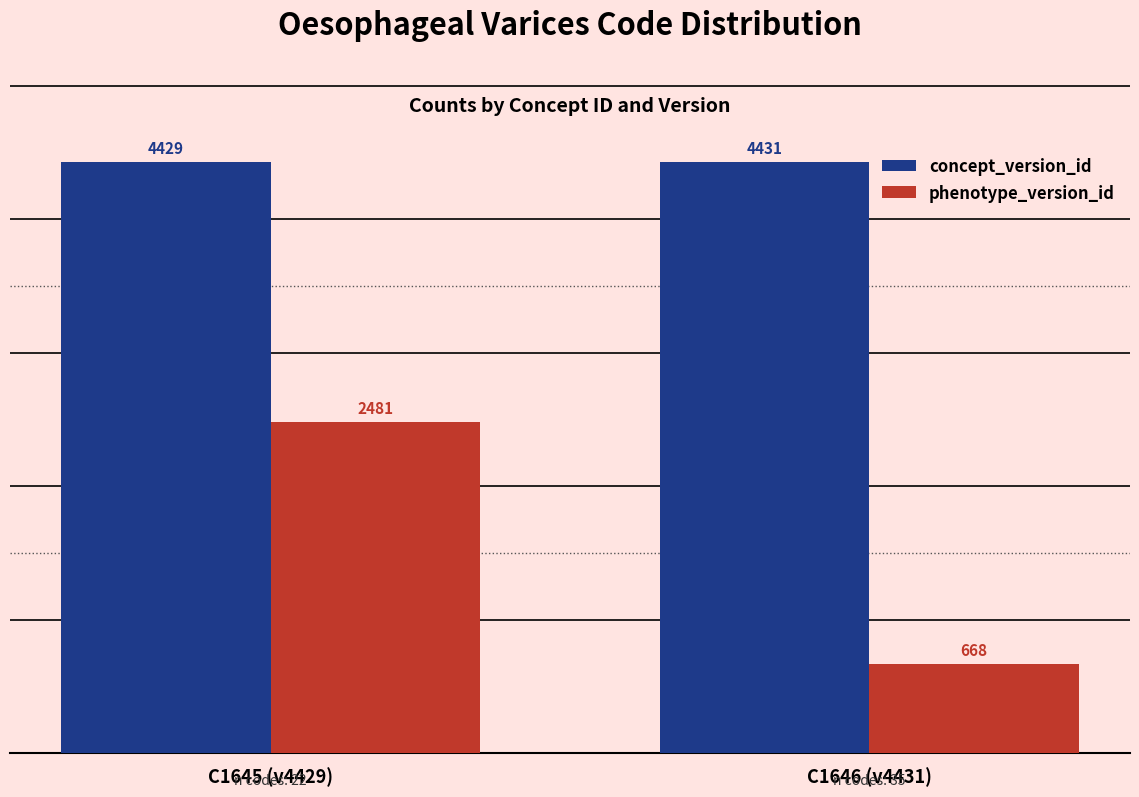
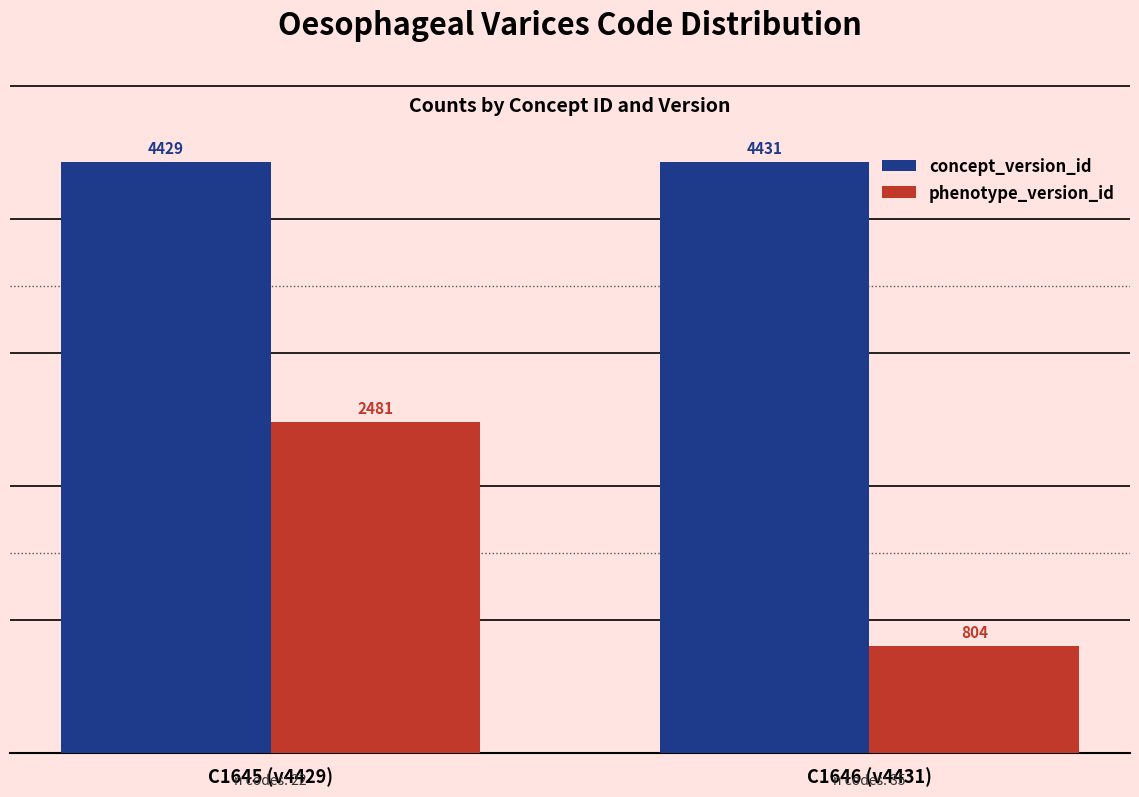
phenotype_version_id, C1646 (v4431): 668 -> 804
